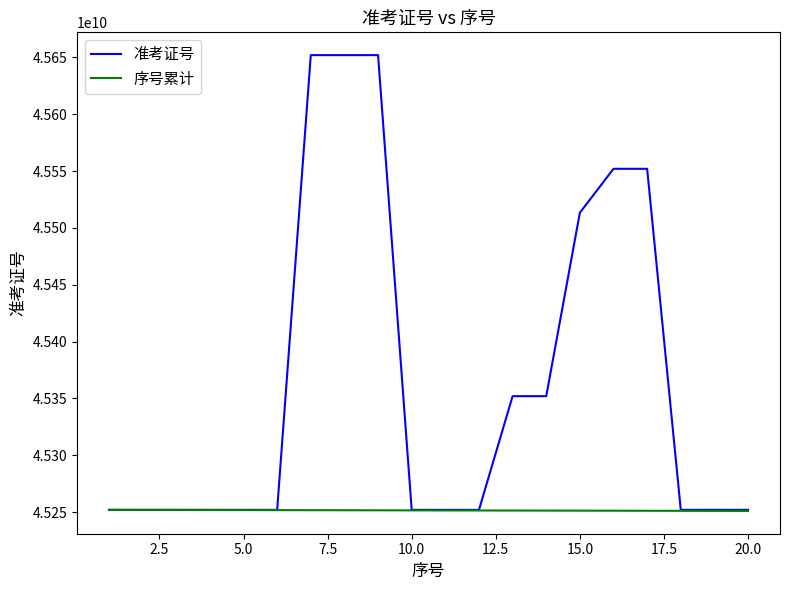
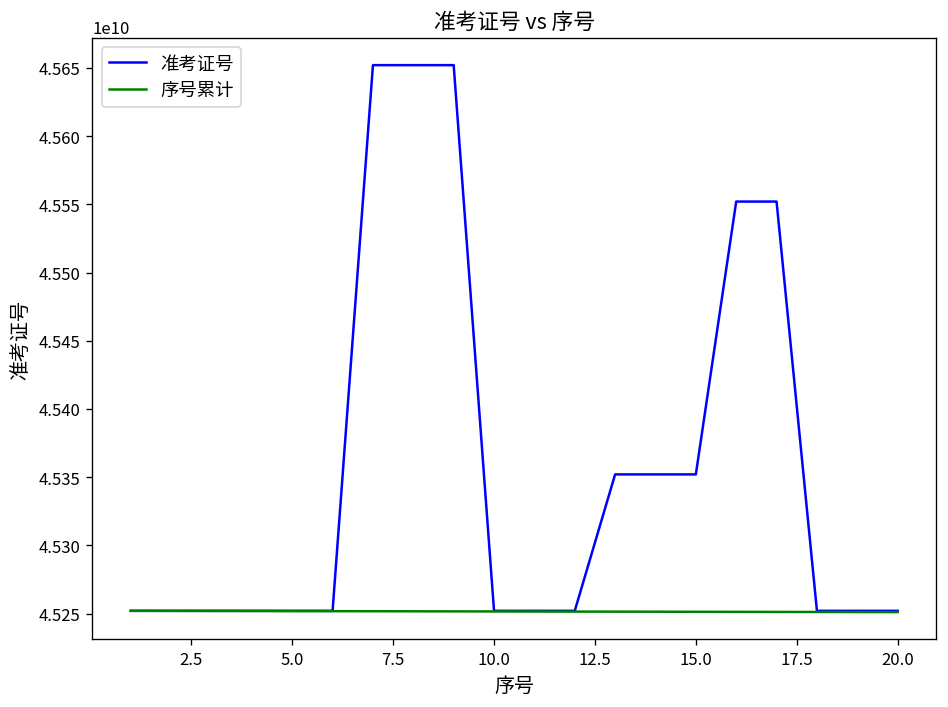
准考证号, 15.0: 45513000000 -> 45352000000
